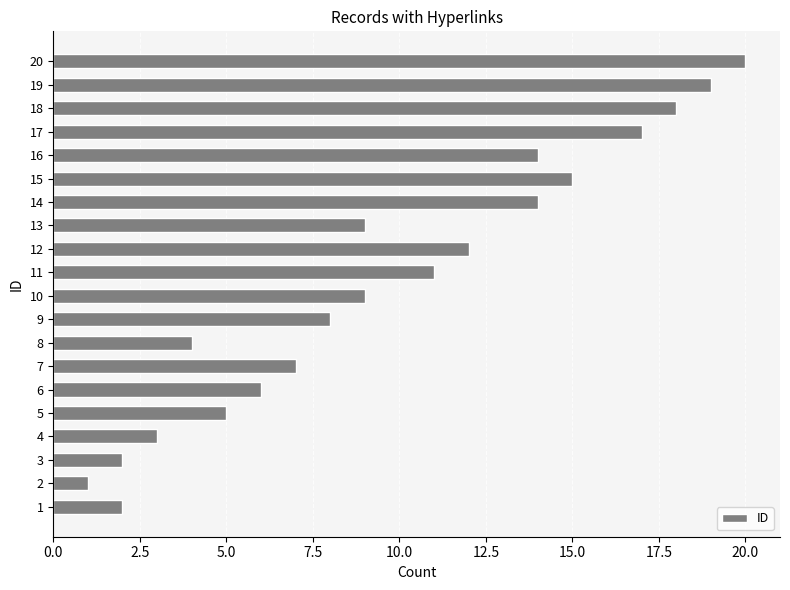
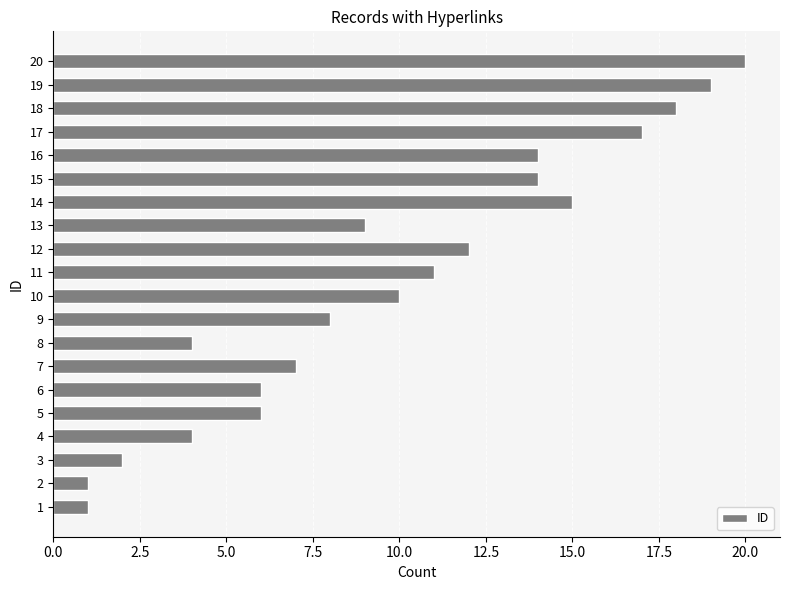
15: 15 -> 14
14: 14 -> 15
10: 9 -> 10
5: 5 -> 6
4: 3 -> 4
1: 2 -> 1
